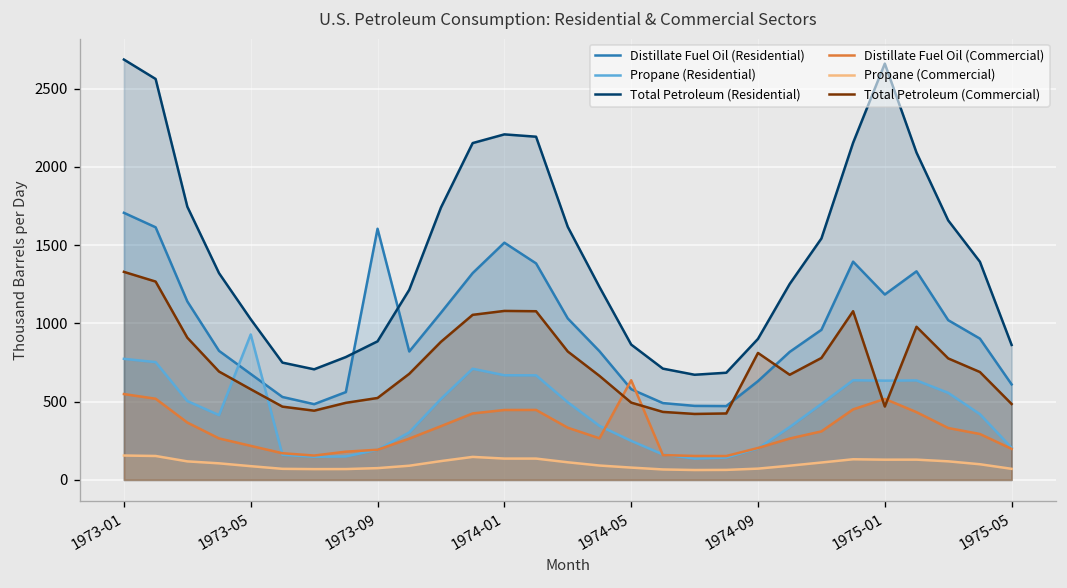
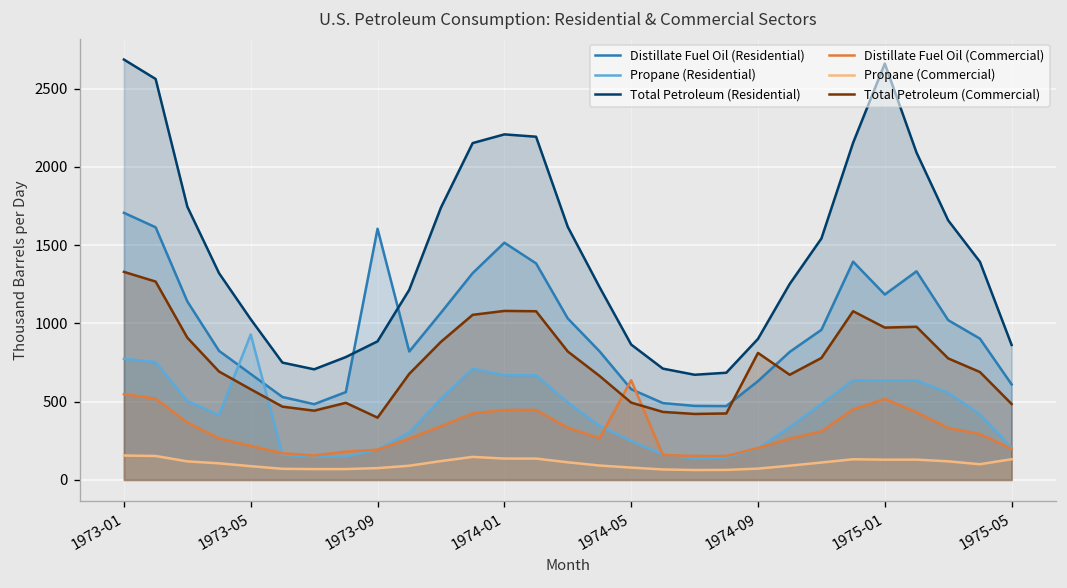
Total Petroleum (Commercial), 1973-09: 520 -> 400
Total Petroleum (Commercial), 1975-01: 470 -> 970
Propane (Commercial), 1975-05: 70 -> 130
